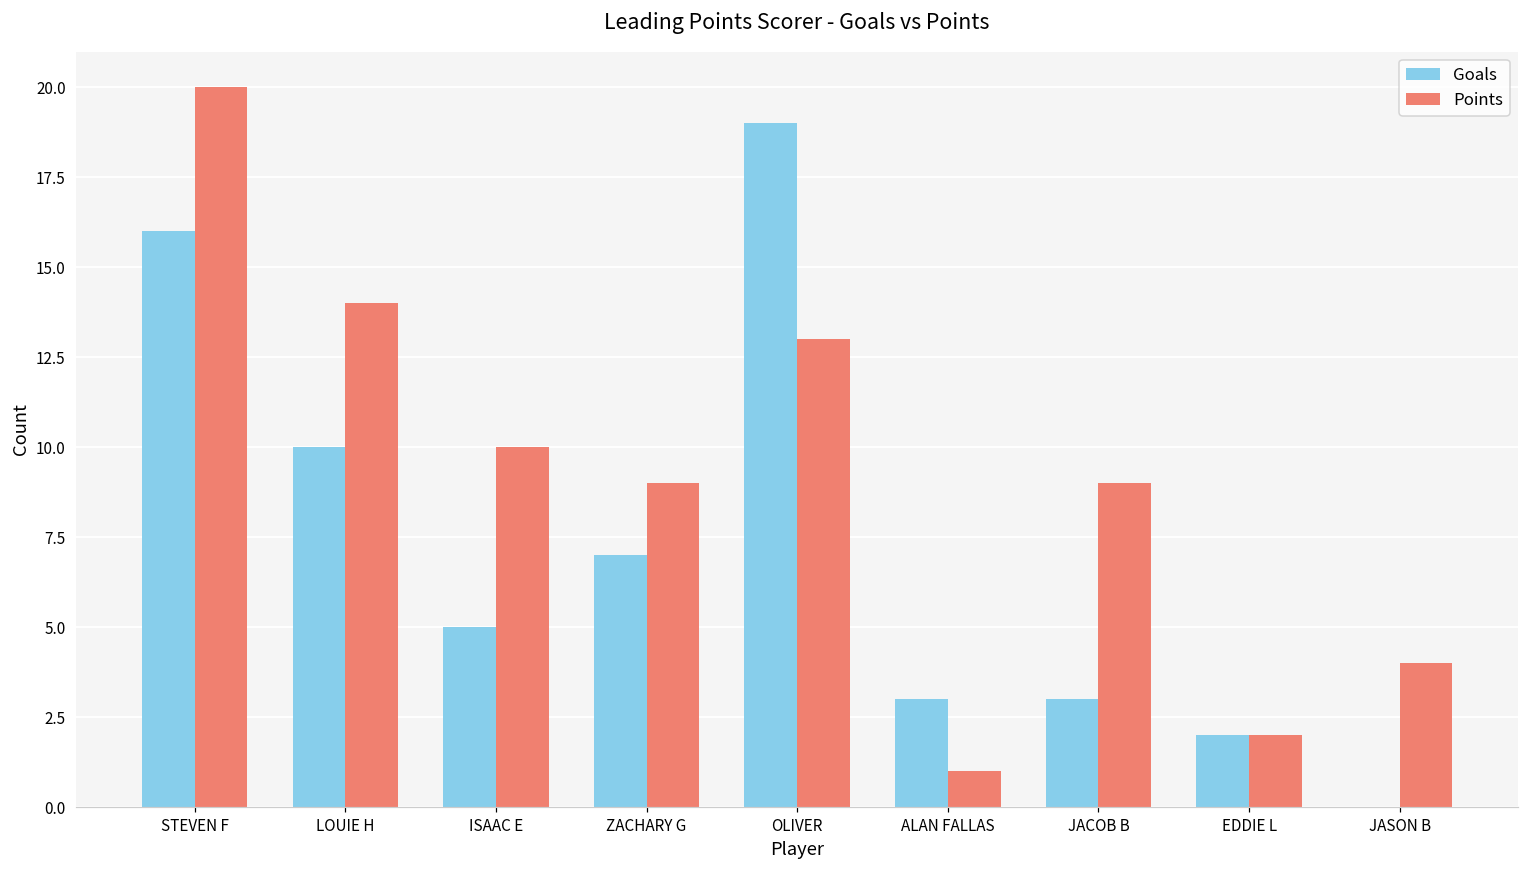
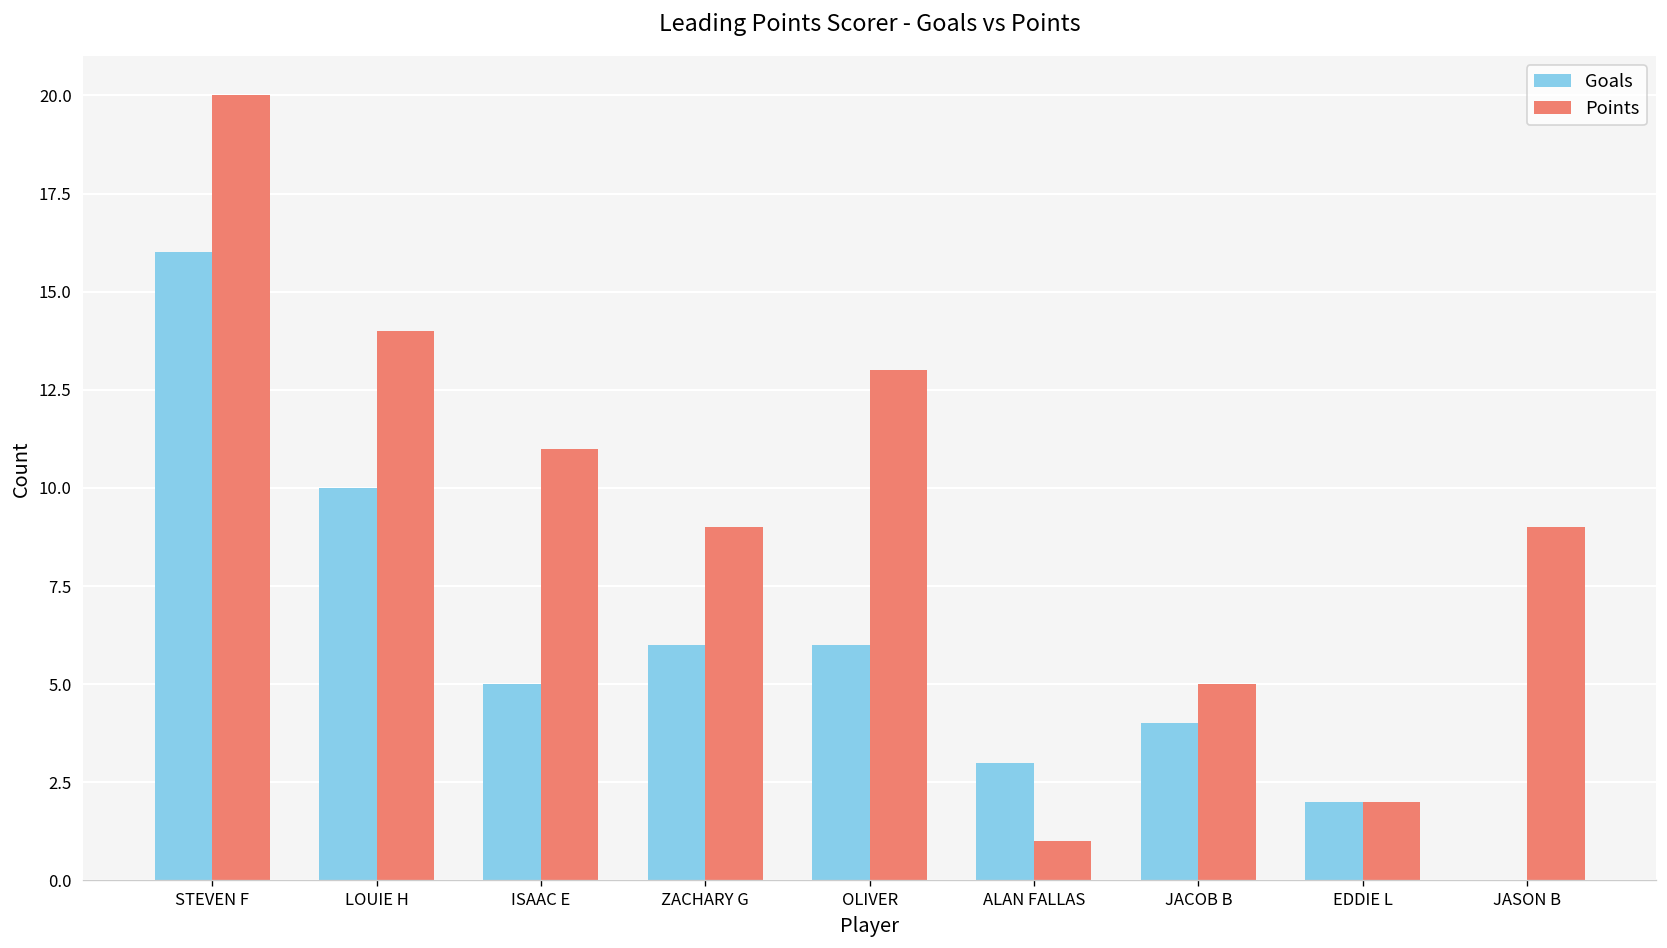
Points, ISAAC E: 10 -> 11
Goals, ZACHARY G: 7 -> 6
Goals, OLIVER: 19 -> 6
Goals, JACOB B: 3 -> 4
Points, JACOB B: 9 -> 5
Points, JASON B: 4 -> 9
